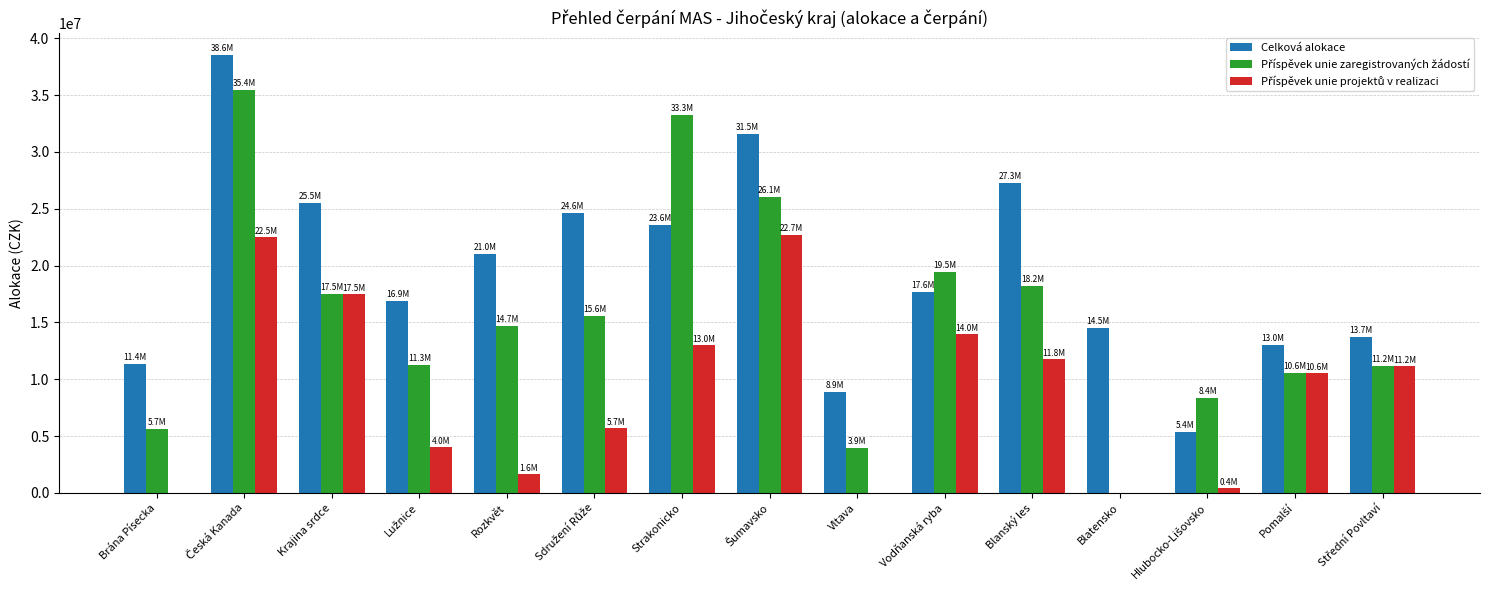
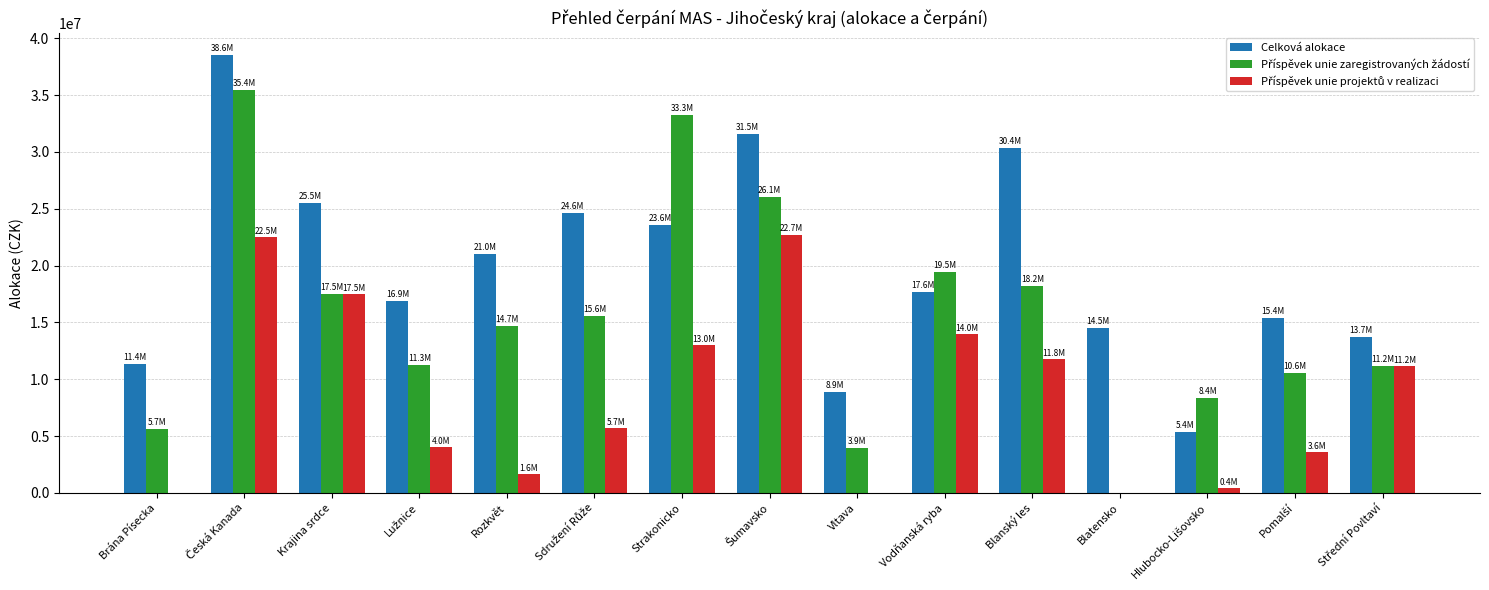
Celková alokace, Blanský les: 27.3M -> 30.4M
Celková alokace, Pomalší: 13.0M -> 15.4M
Příspěvek unie projektů v realizaci, Pomalší: 10.6M -> 3.6M
